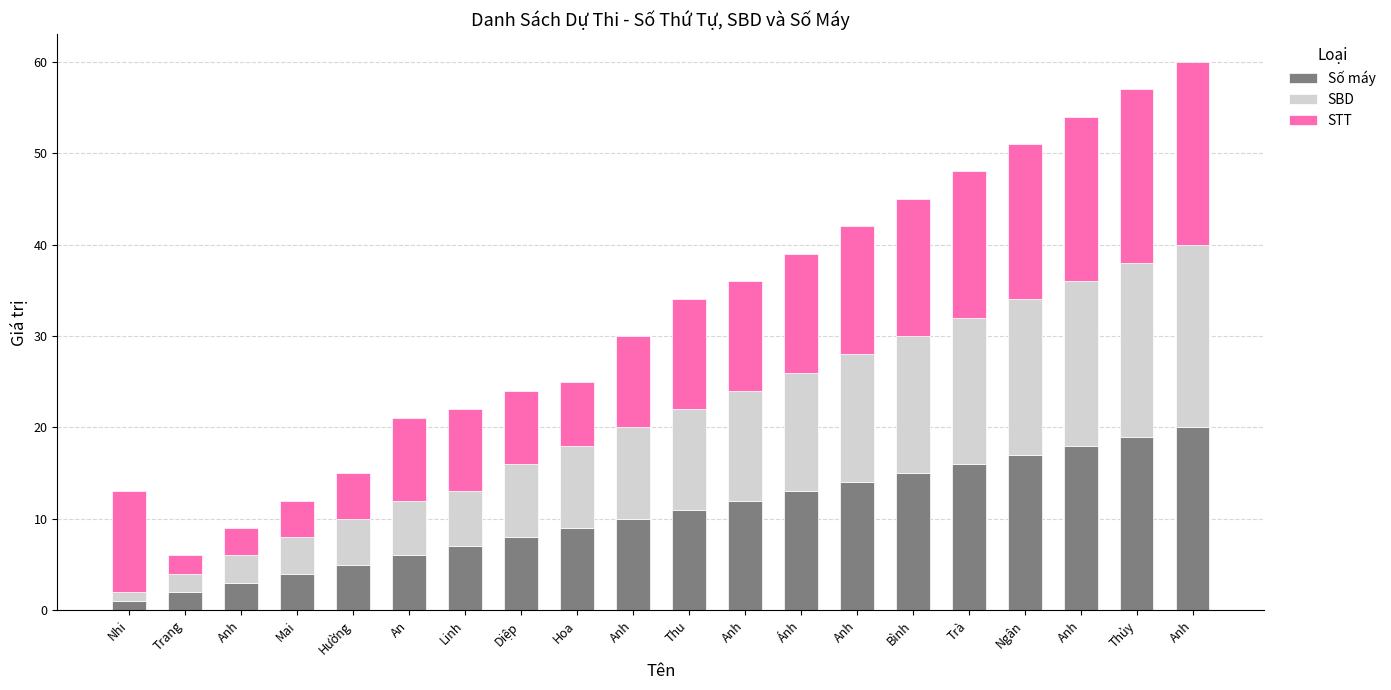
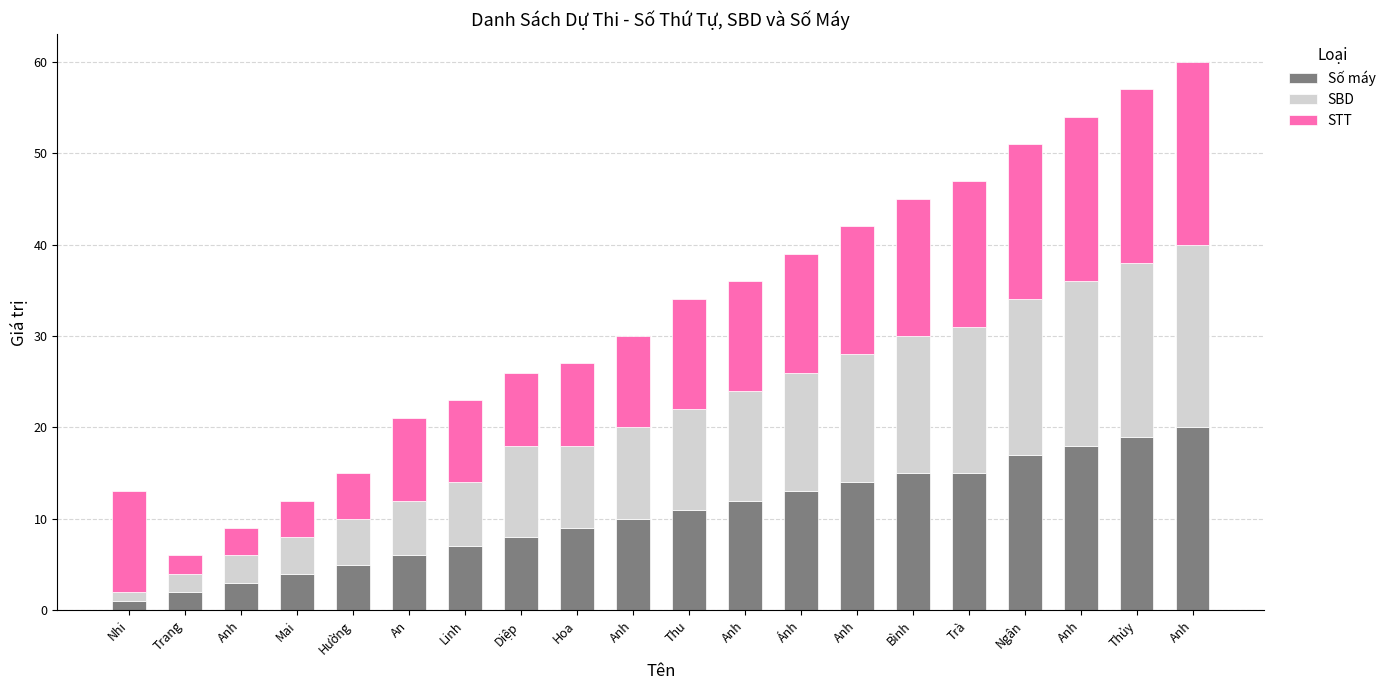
SBD, Linh: 6 -> 7
SBD, Diệp: 8 -> 10
STT, Hoa: 7 -> 9
Số máy, Trà: 16 -> 15
